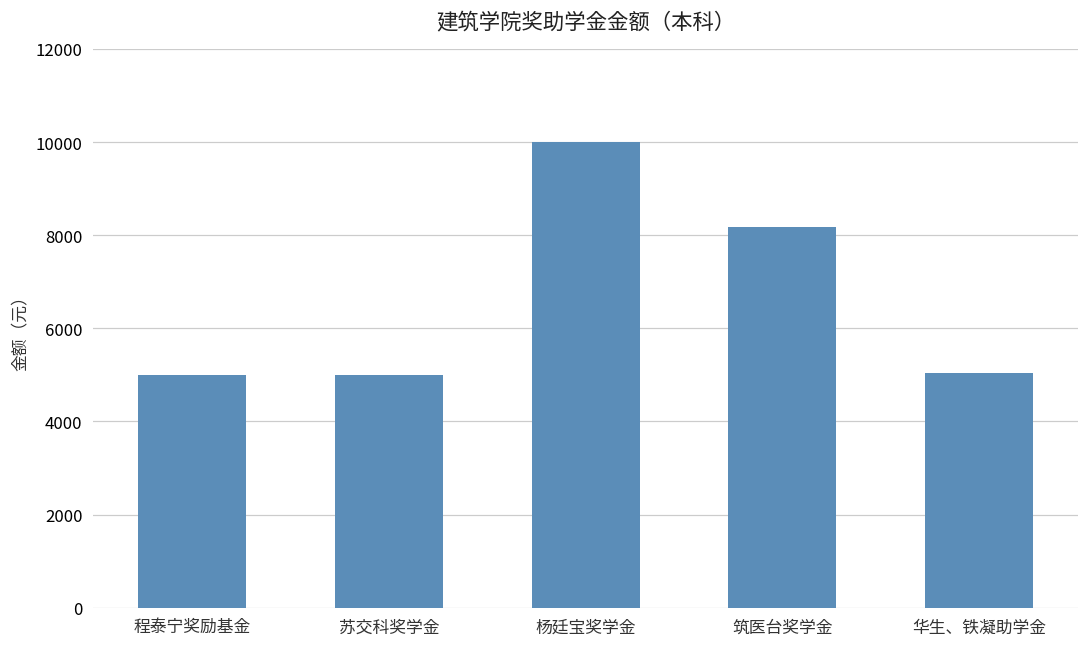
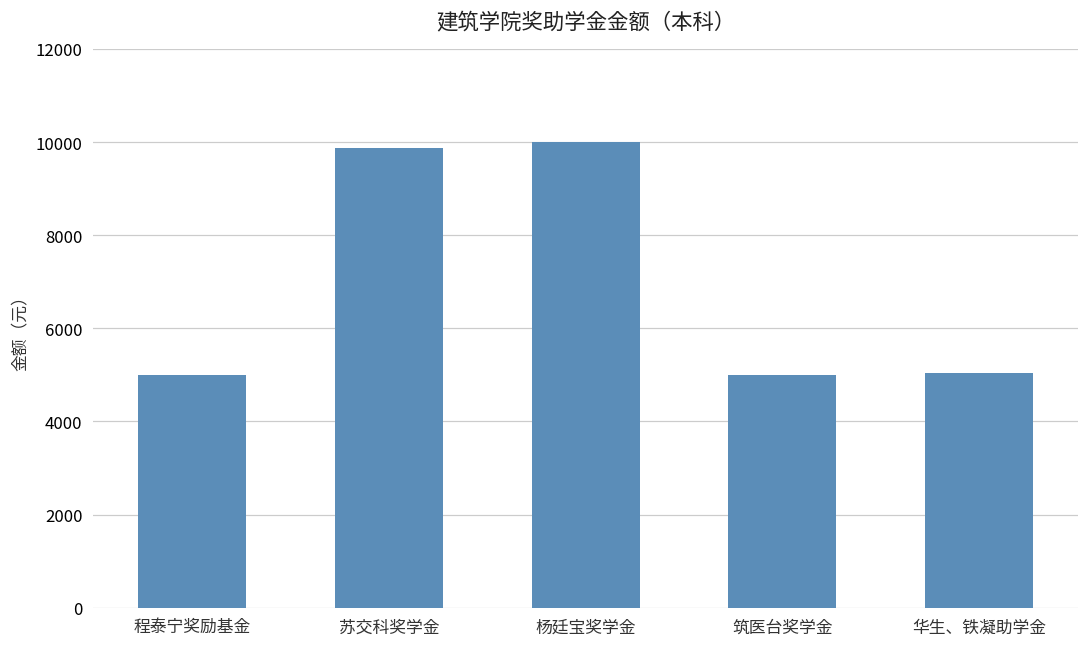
苏交科奖学金: 5000 -> 9900
筑医台奖学金: 8200 -> 5000
